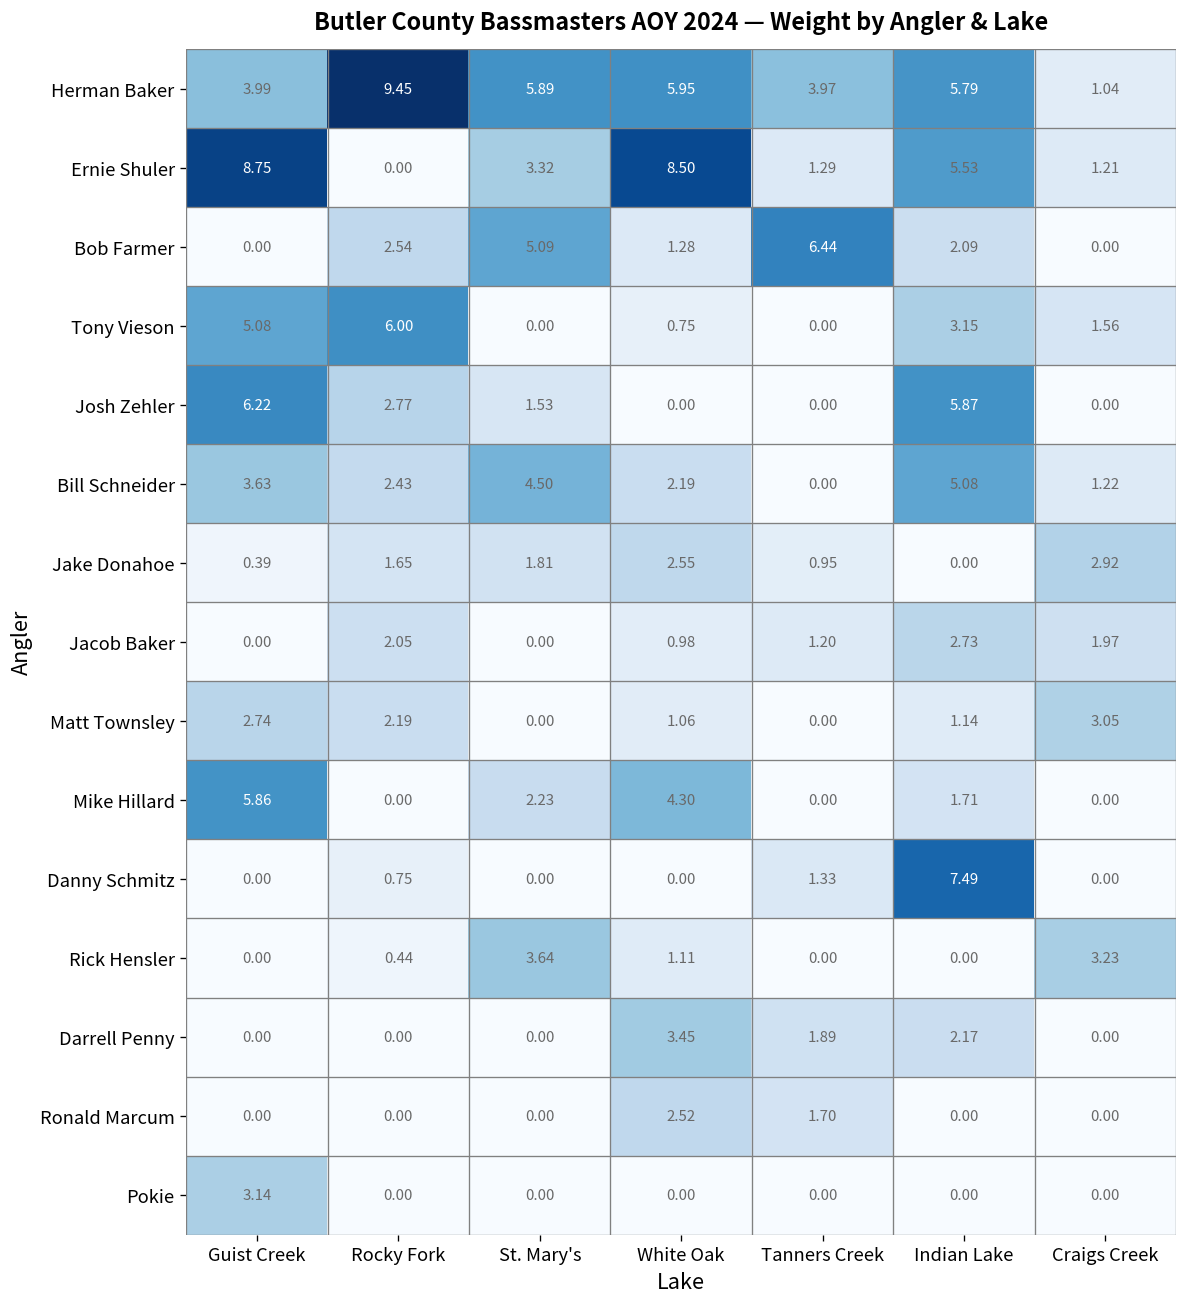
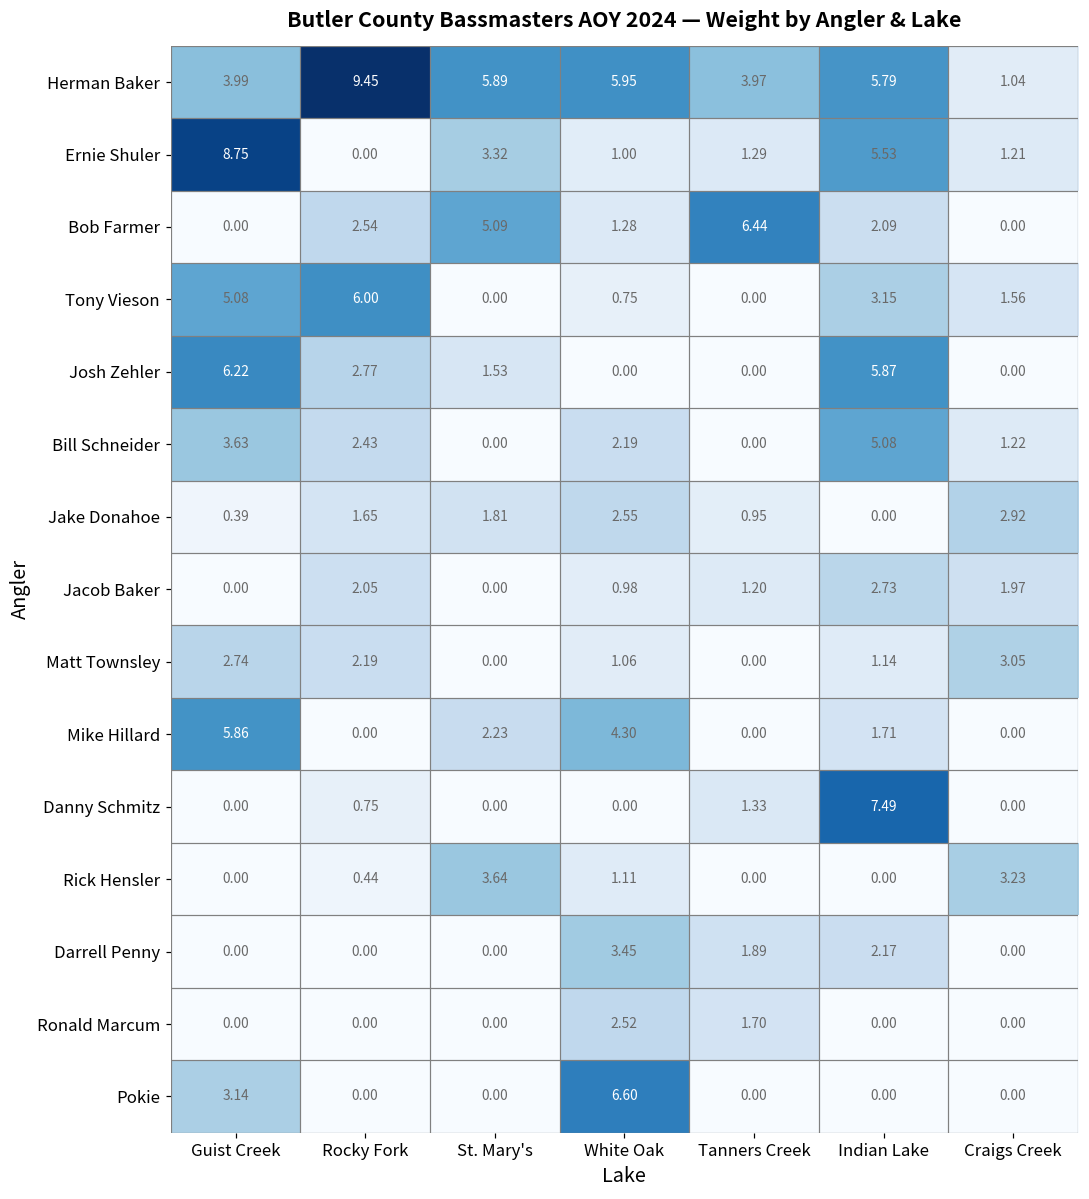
Ernie Shuler, White Oak: 8.50 -> 1.00
Bill Schneider, St. Mary's: 4.50 -> 0.00
Pokie, White Oak: 0.00 -> 6.60
